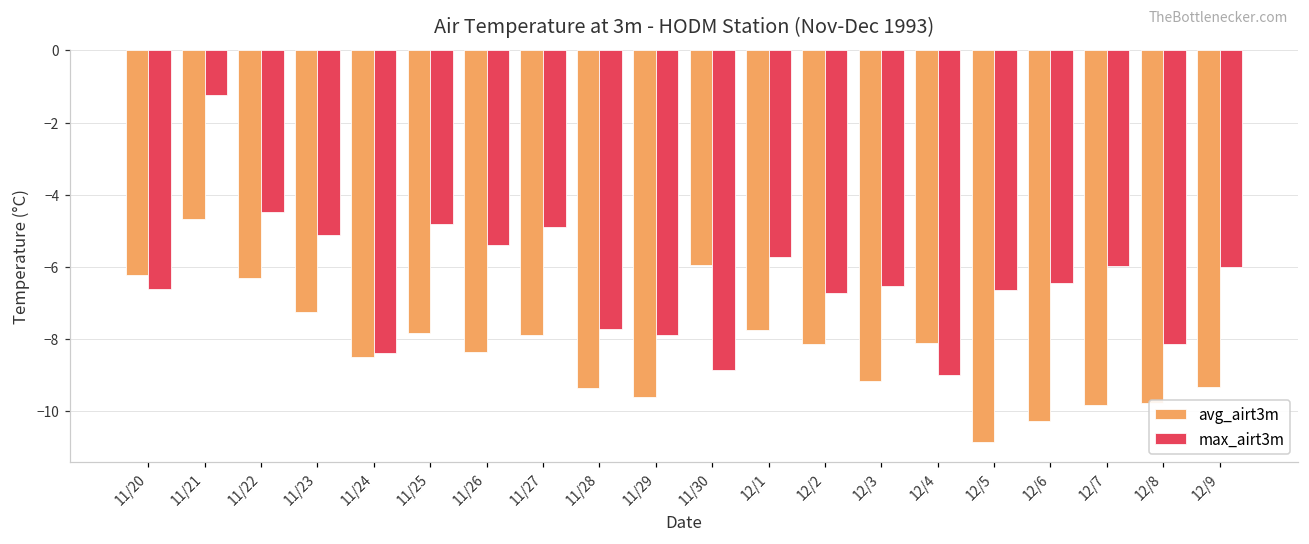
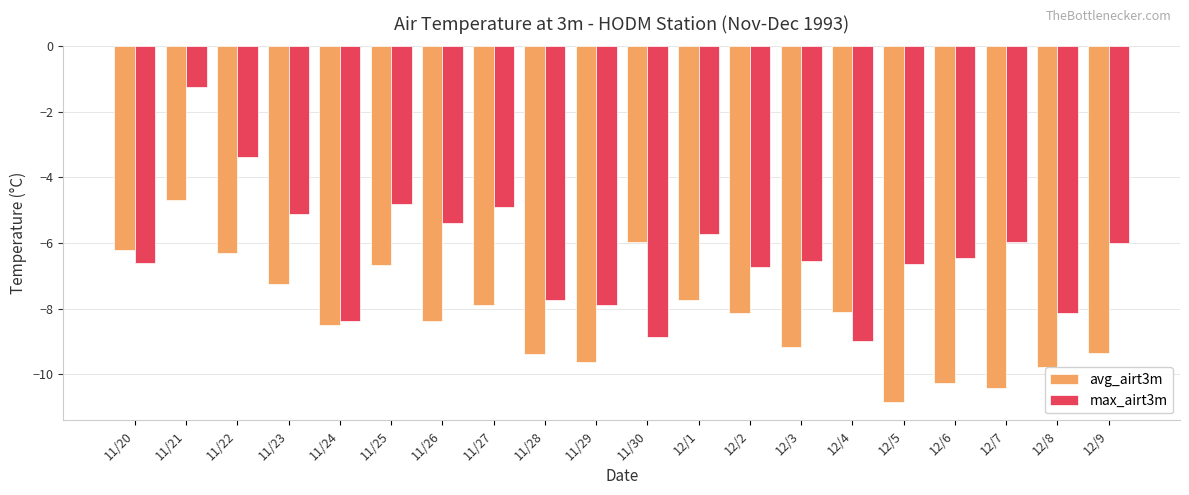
max_airt3m, 11/22: -4.5 -> -3.4
avg_airt3m, 11/25: -7.8 -> -6.7
avg_airt3m, 12/7: -9.8 -> -10.4
